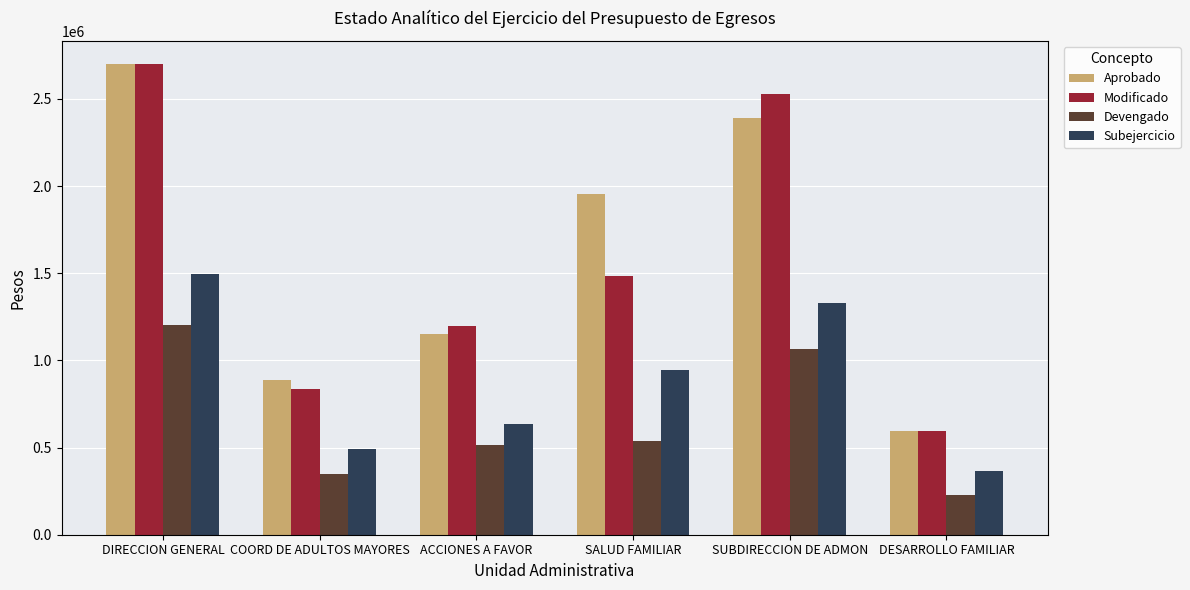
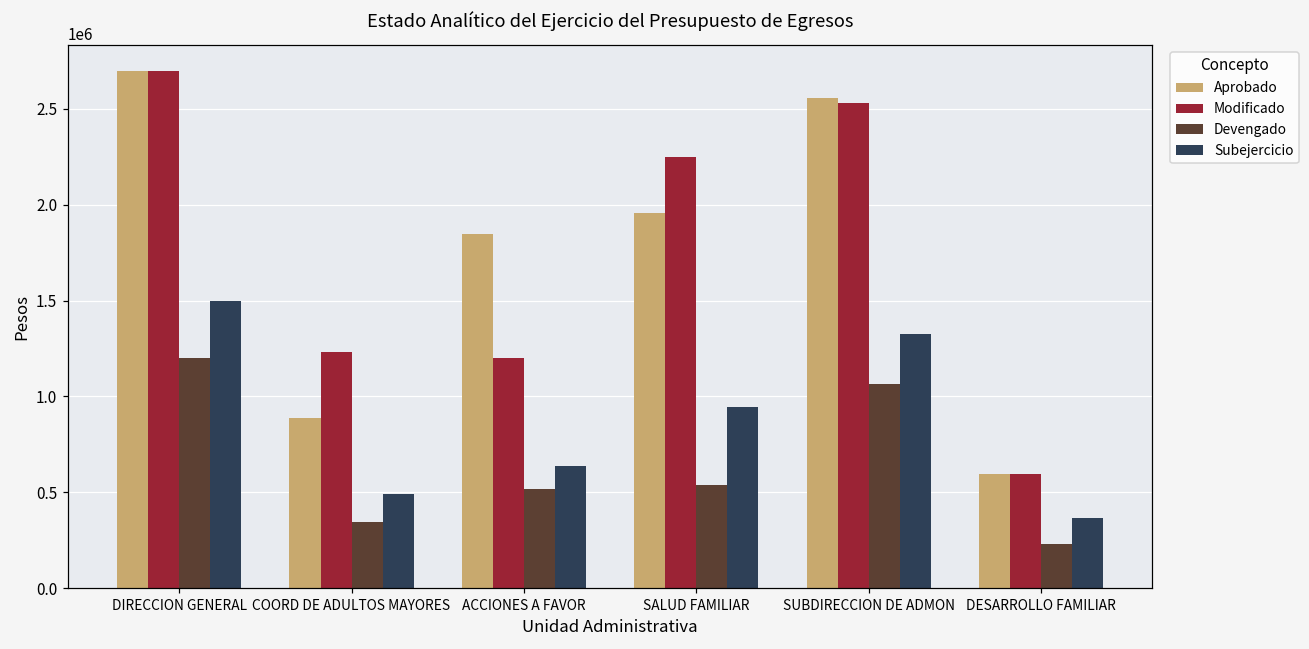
Modificado, COORD DE ADULTOS MAYORES: 840000 -> 1230000
Aprobado, ACCIONES A FAVOR: 1150000 -> 1850000
Modificado, SALUD FAMILIAR: 1480000 -> 2250000
Aprobado, SUBDIRECCION DE ADMON: 2390000 -> 2560000
